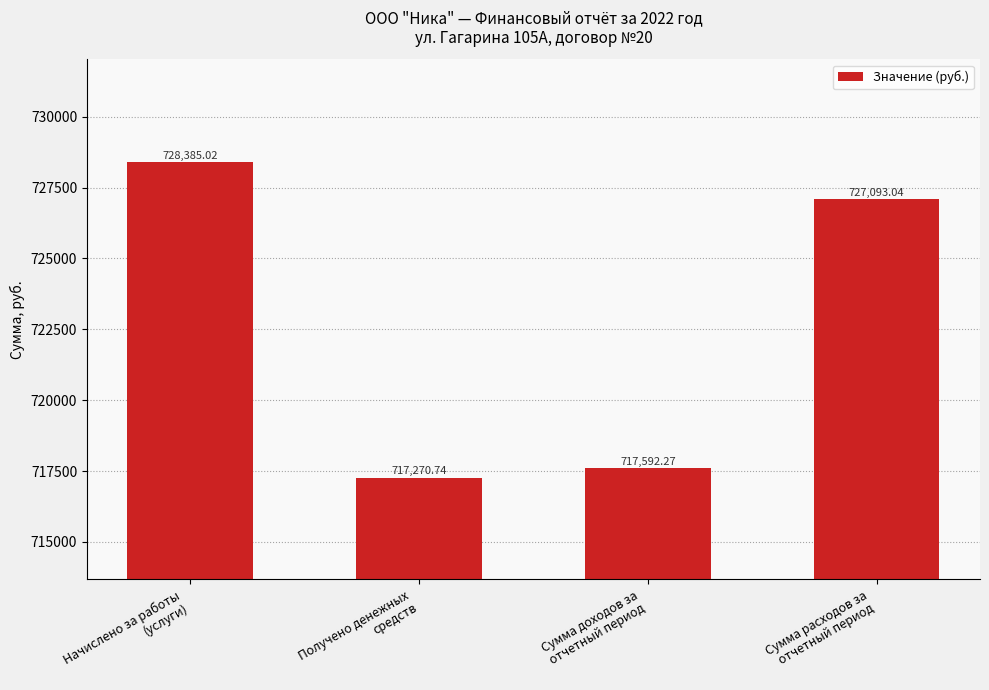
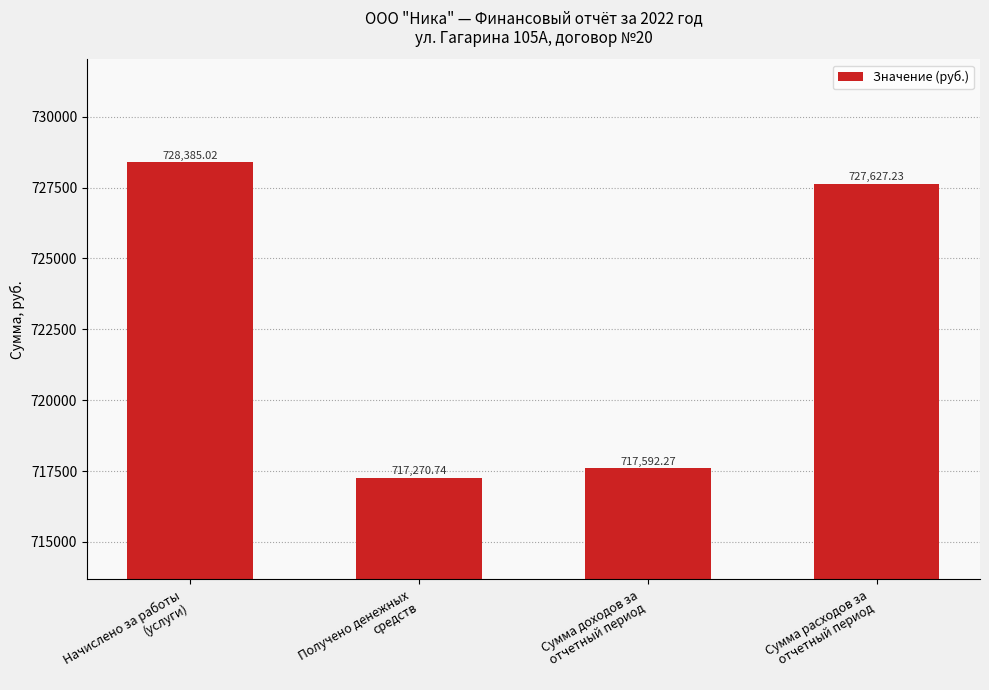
Сумма расходов за отчетный период: 727,093.04 -> 727,627.23
